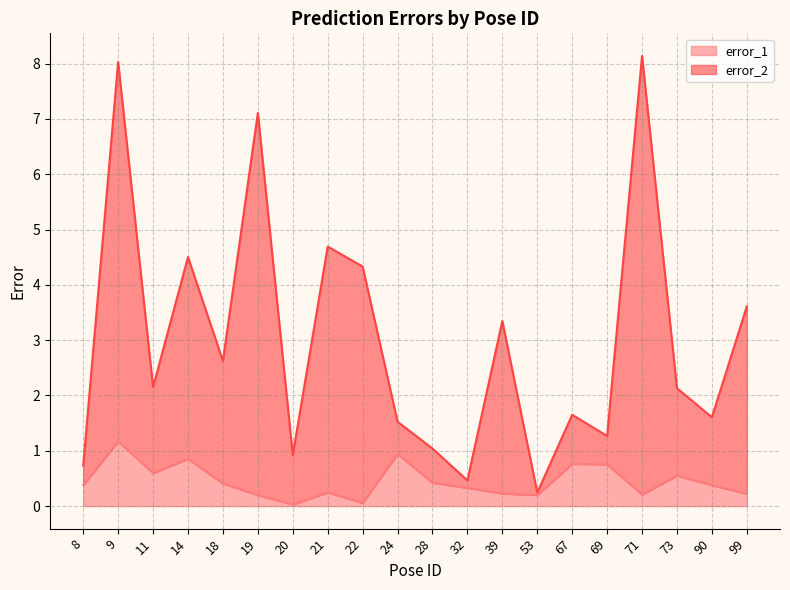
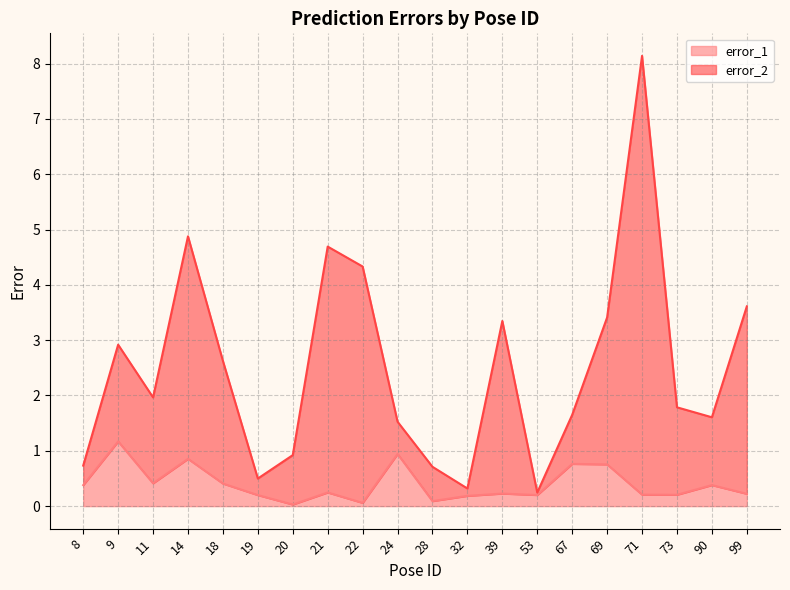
error_2, 9: 6.9 -> 1.7
error_1, 11: 0.6 -> 0.4
error_2, 14: 3.6 -> 4.0
error_2, 19: 6.9 -> 0.3
error_1, 28: 0.4 -> 0.1
error_1, 32: 0.3 -> 0.2
error_2, 69: 0.5 -> 2.7
error_1, 73: 0.6 -> 0.2
